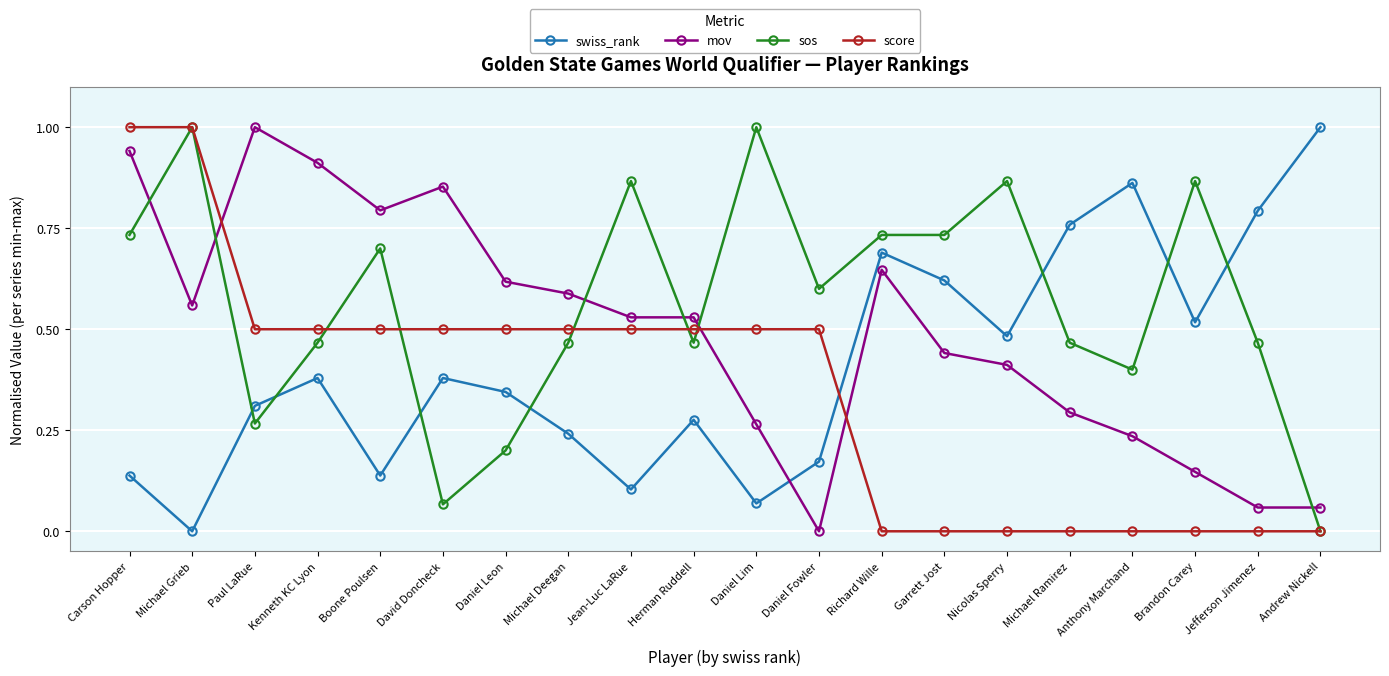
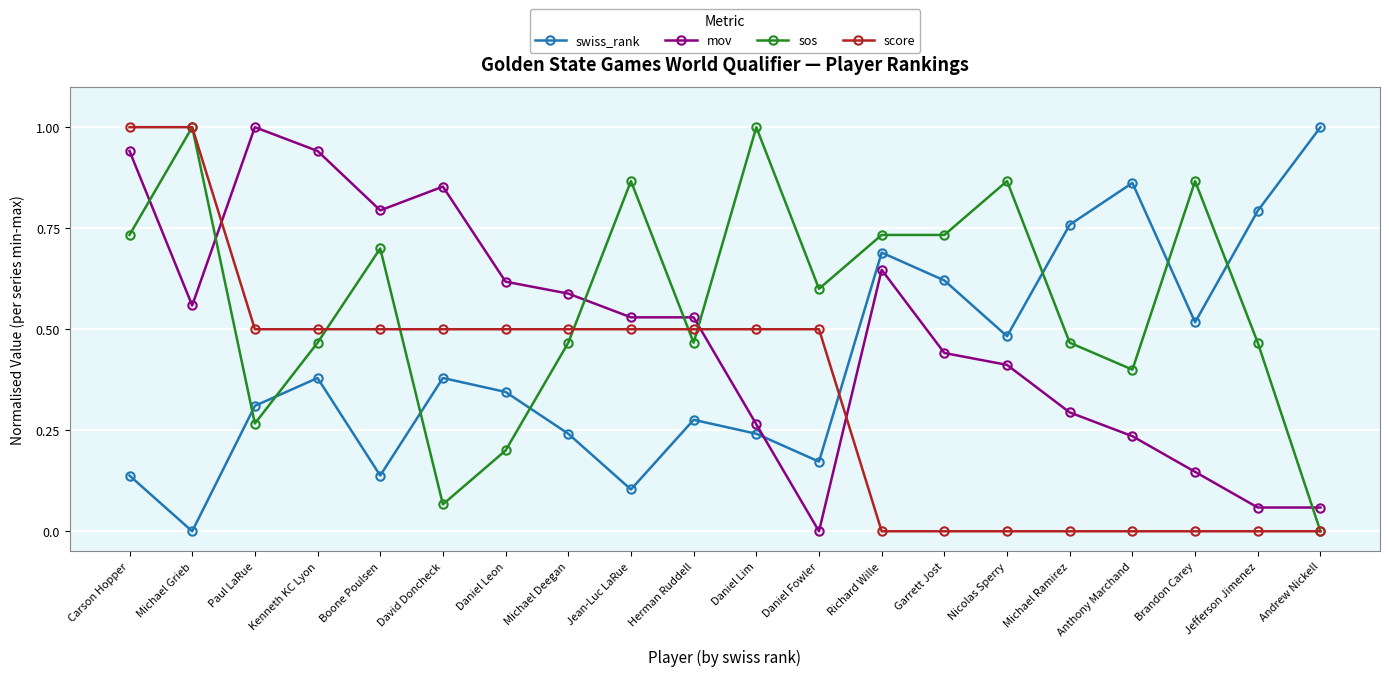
mov, Kenneth KC Lyon: 0.91 -> 0.94
swiss_rank, Daniel Lim: 0.07 -> 0.24
